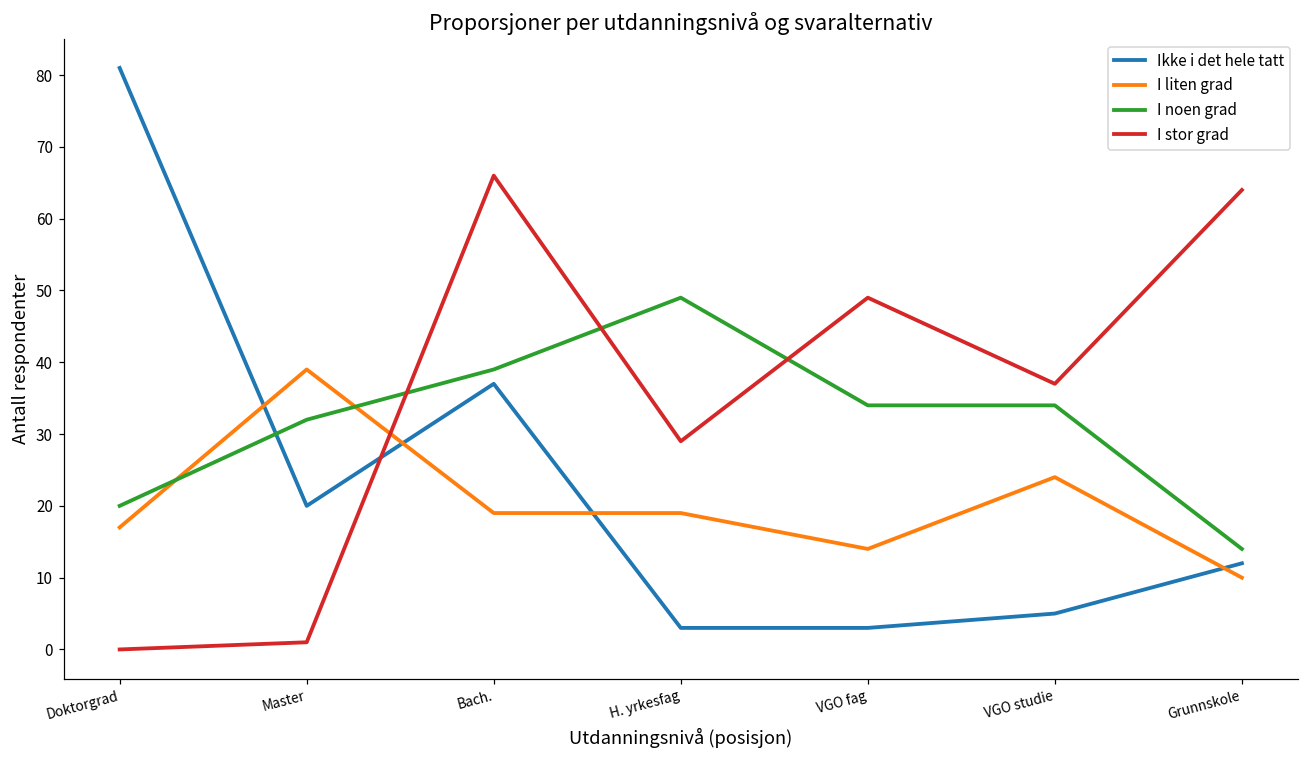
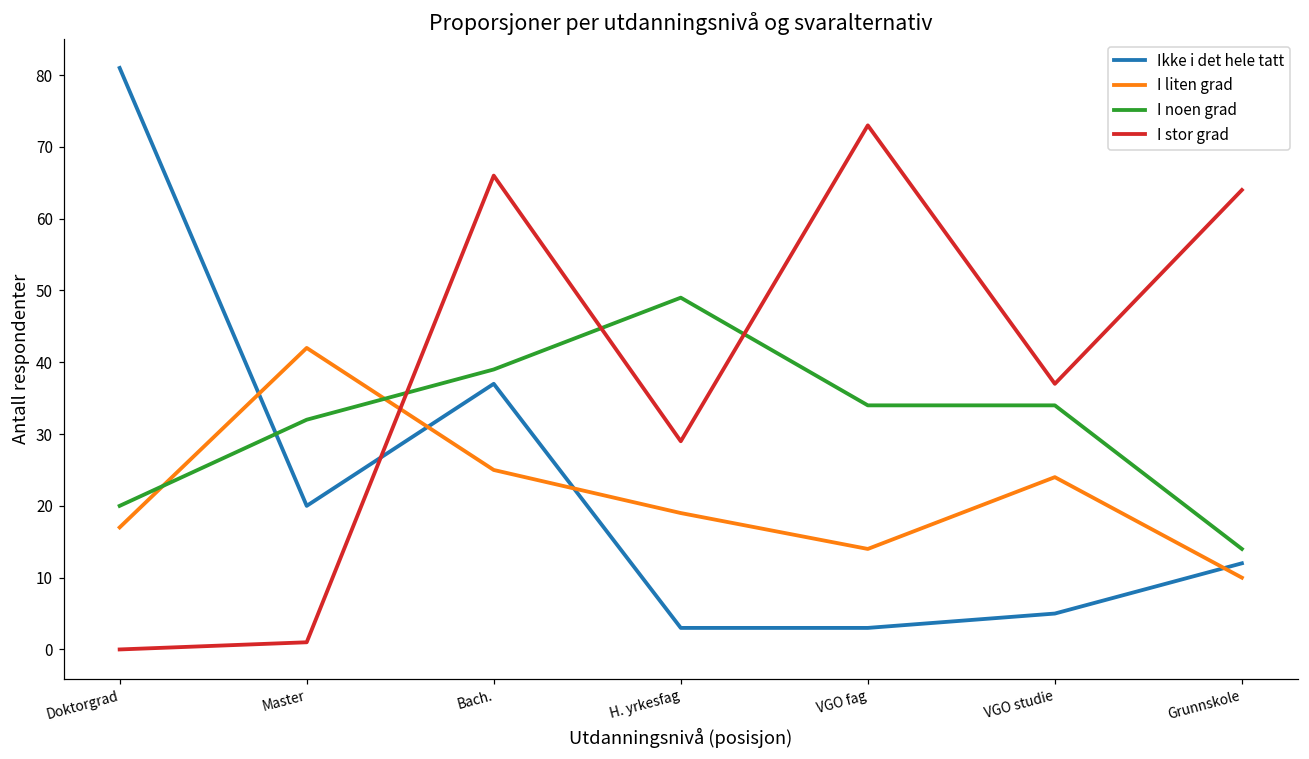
I liten grad, Master: 39 -> 42
I liten grad, Bach.: 19 -> 25
I stor grad, VGO fag: 49 -> 73
